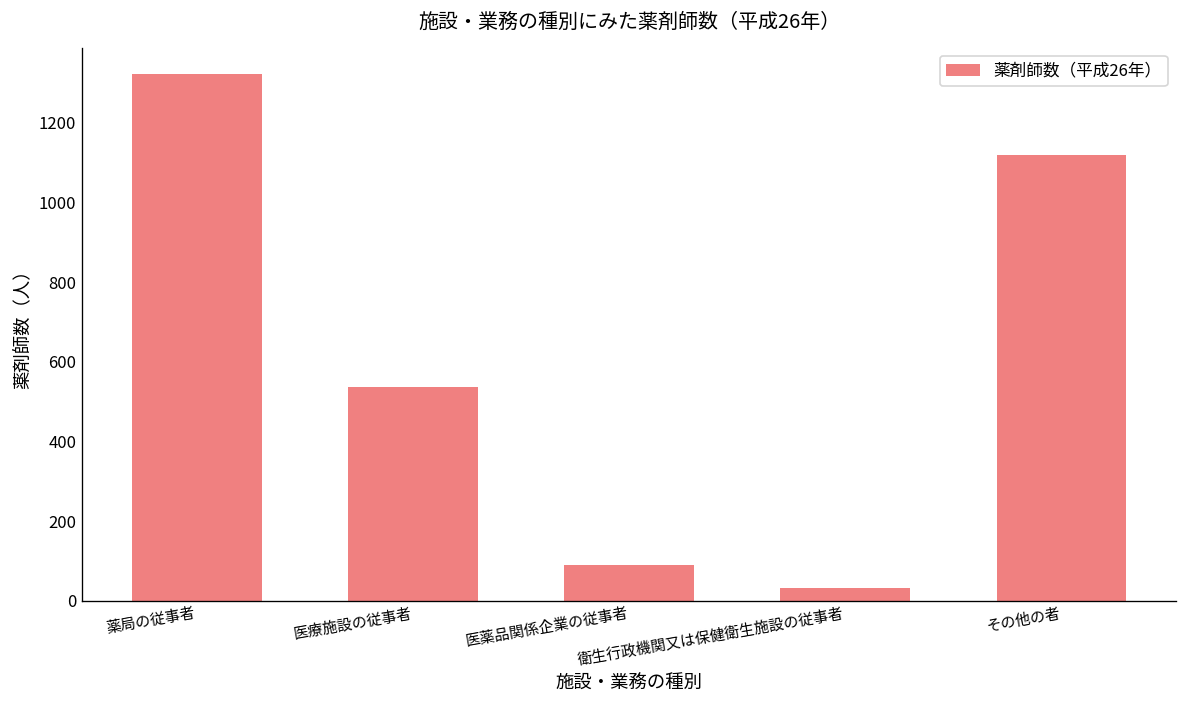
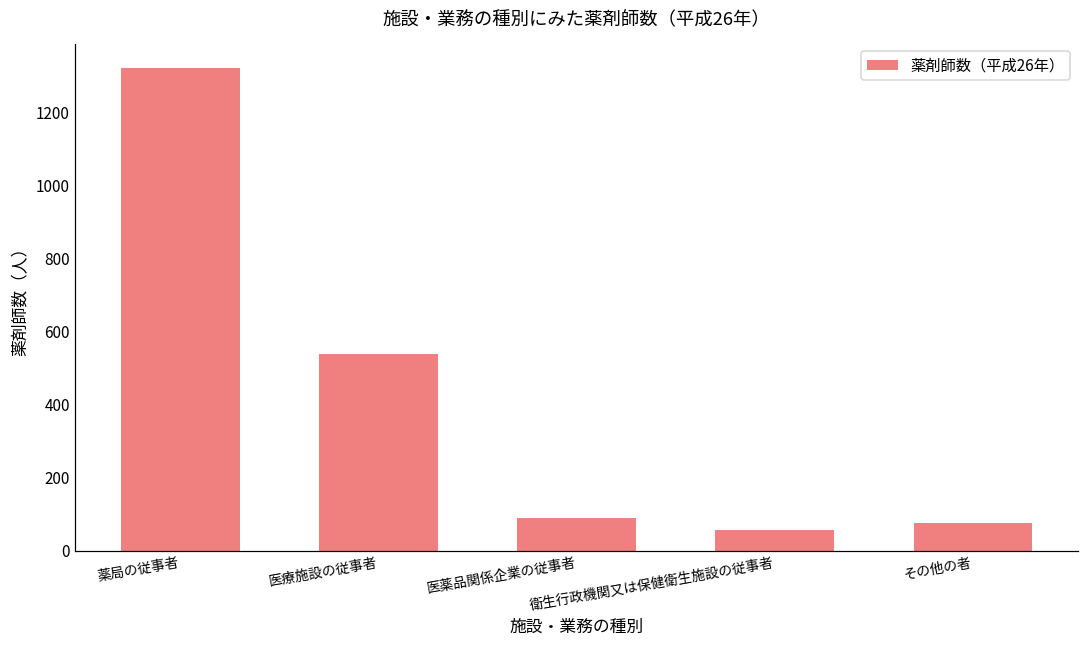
衛生行政機関又は保健衛生施設の従事者: 30 -> 60
その他の者: 1120 -> 80
